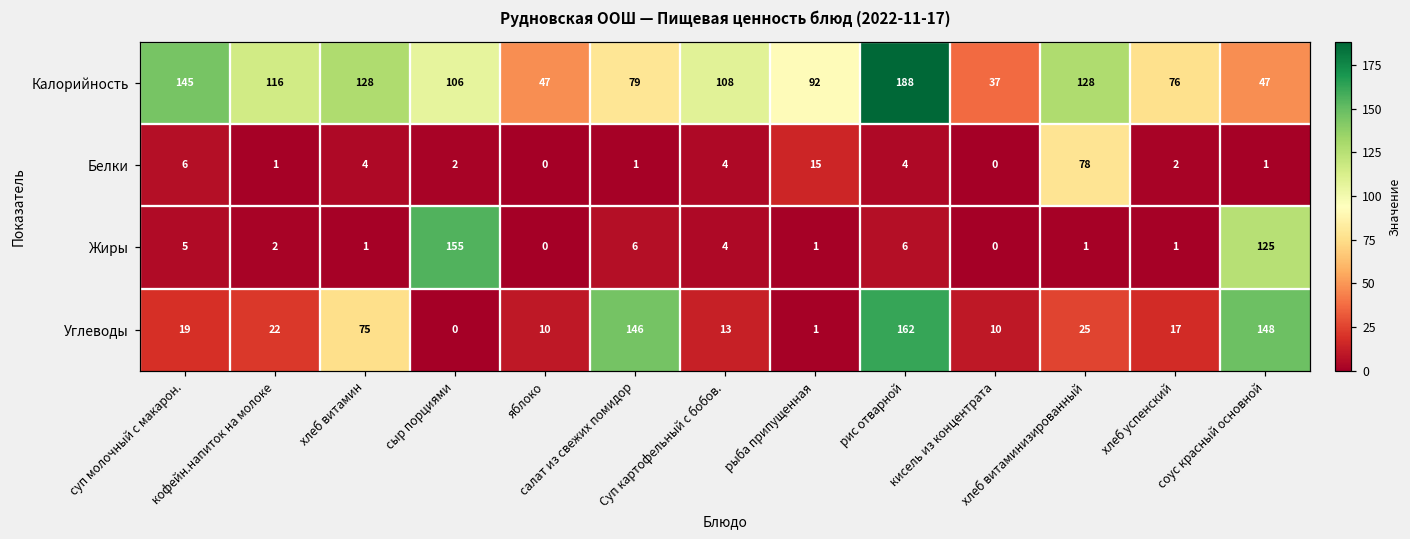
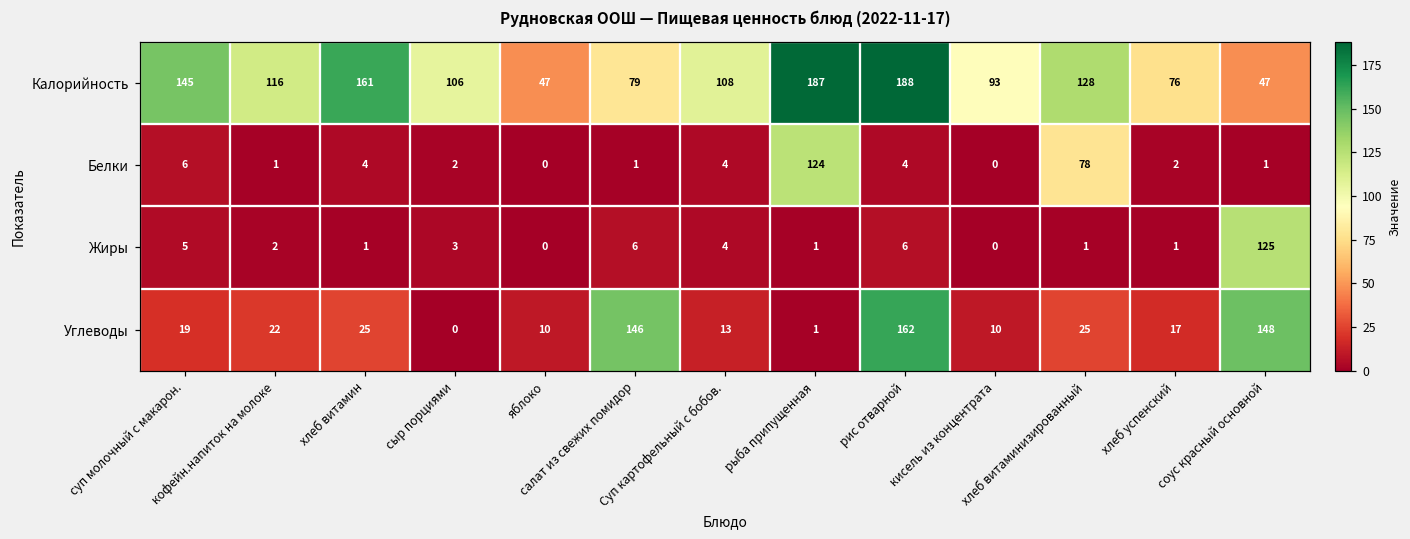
Калорийность, хлеб витамин: 128 -> 161
Калорийность, рыба припущенная: 92 -> 187
Калорийность, кисель из концентрата: 37 -> 93
Белки, рыба припущенная: 15 -> 124
Жиры, сыр порциями: 155 -> 3
Углеводы, хлеб витамин: 75 -> 25
